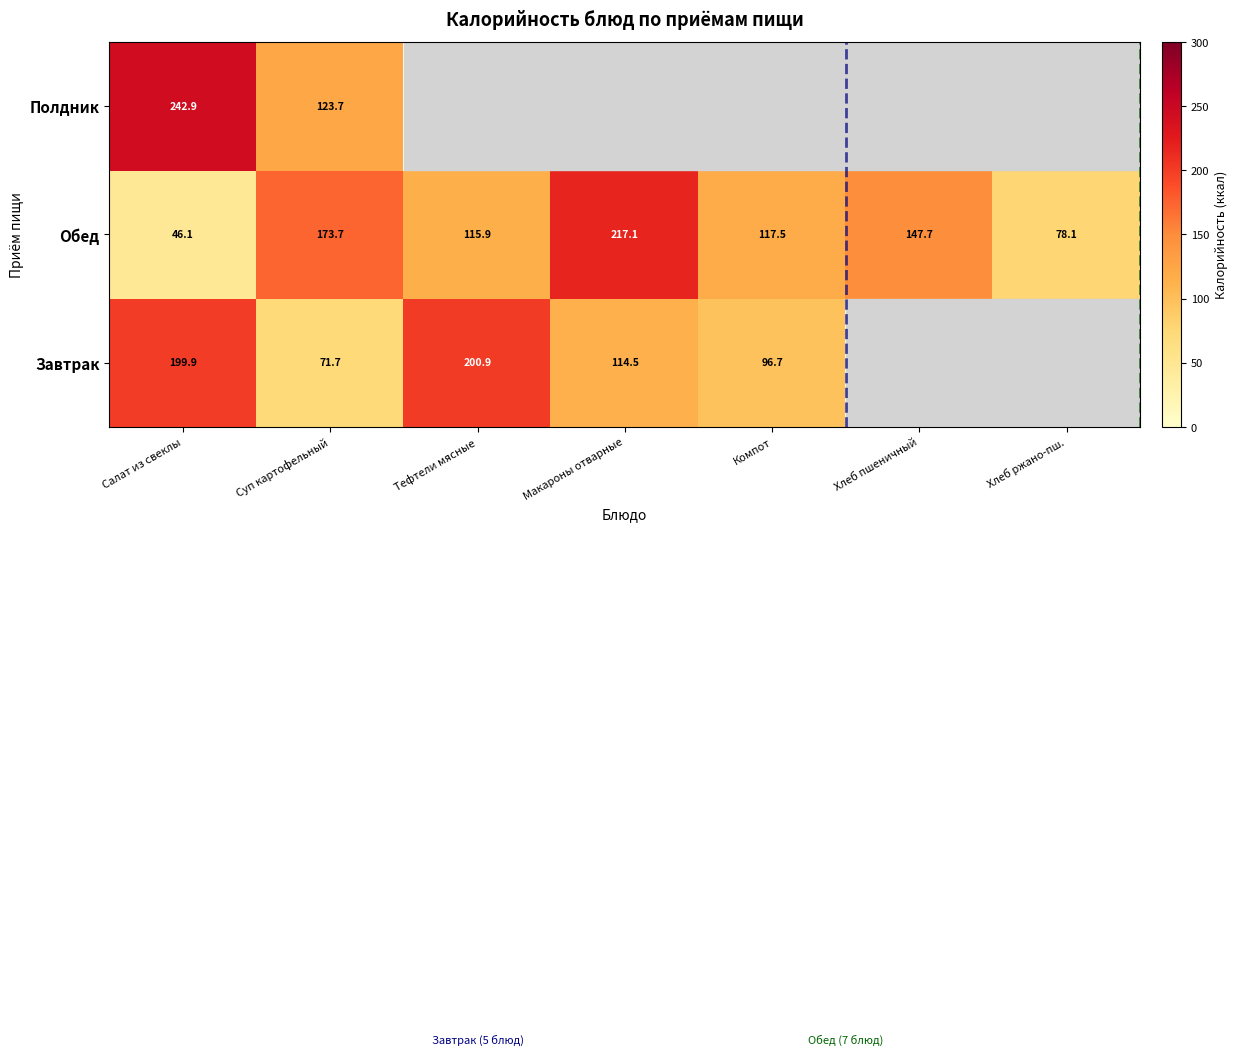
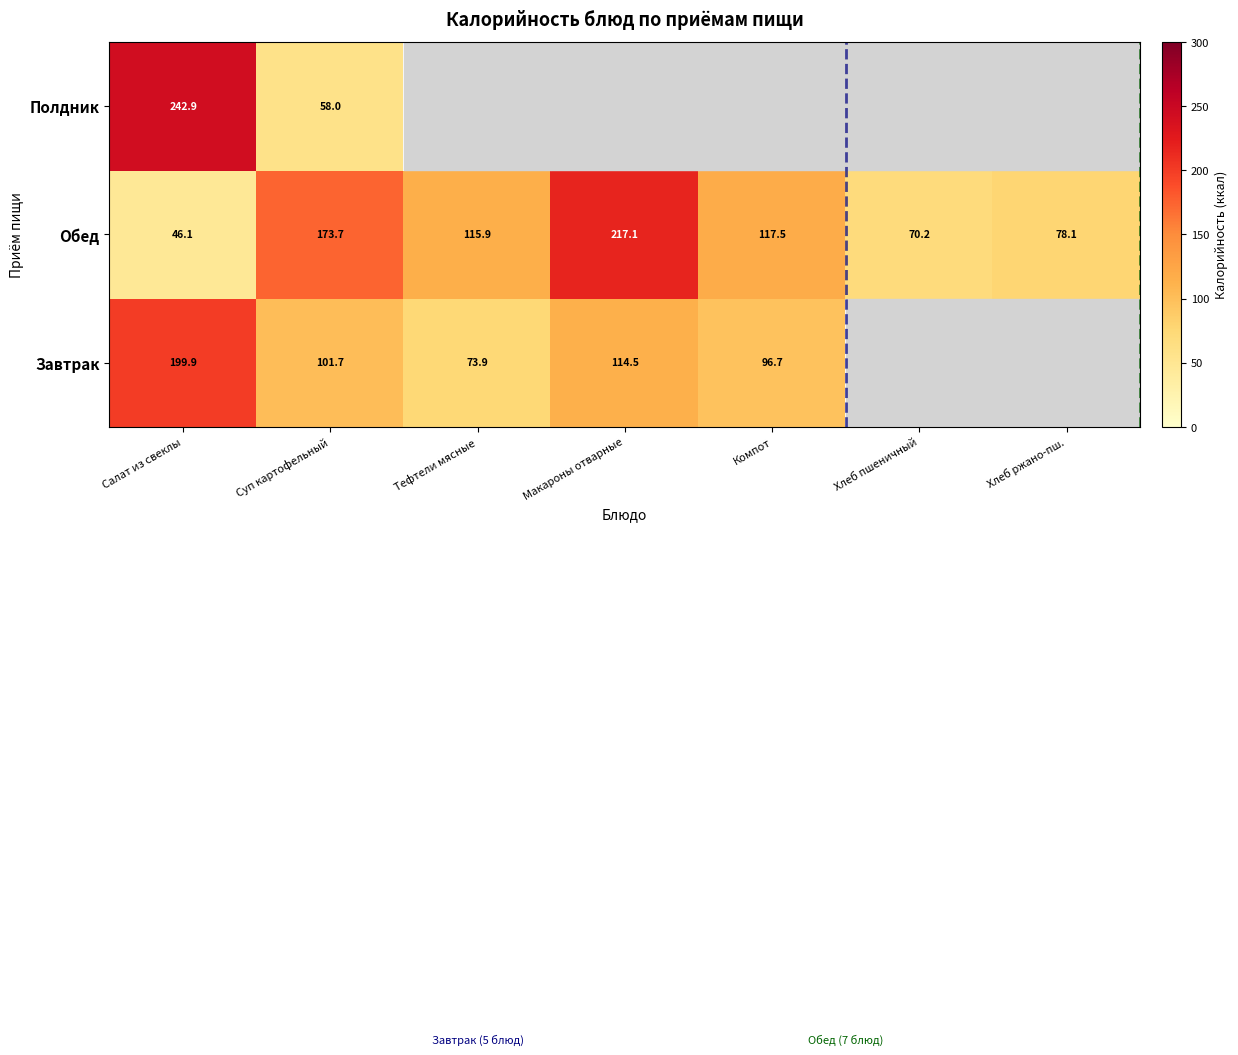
Полдник, Суп картофельный: 123.7 -> 58.0
Обед, Хлеб пшеничный: 147.7 -> 70.2
Завтрак, Суп картофельный: 71.7 -> 101.7
Завтрак, Тефтели мясные: 200.9 -> 73.9
